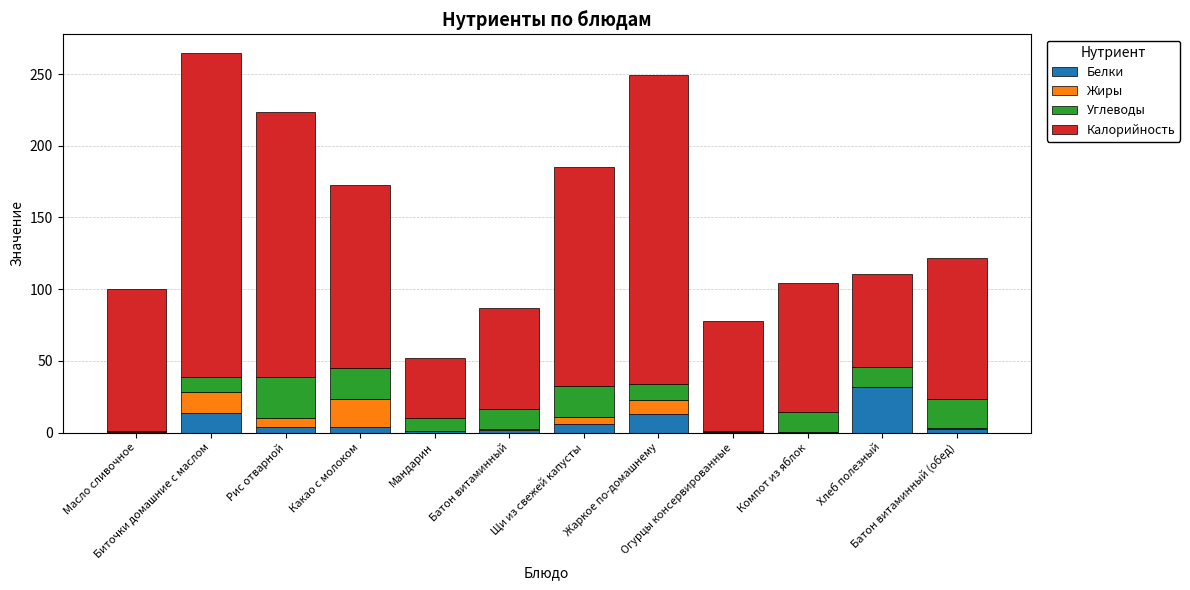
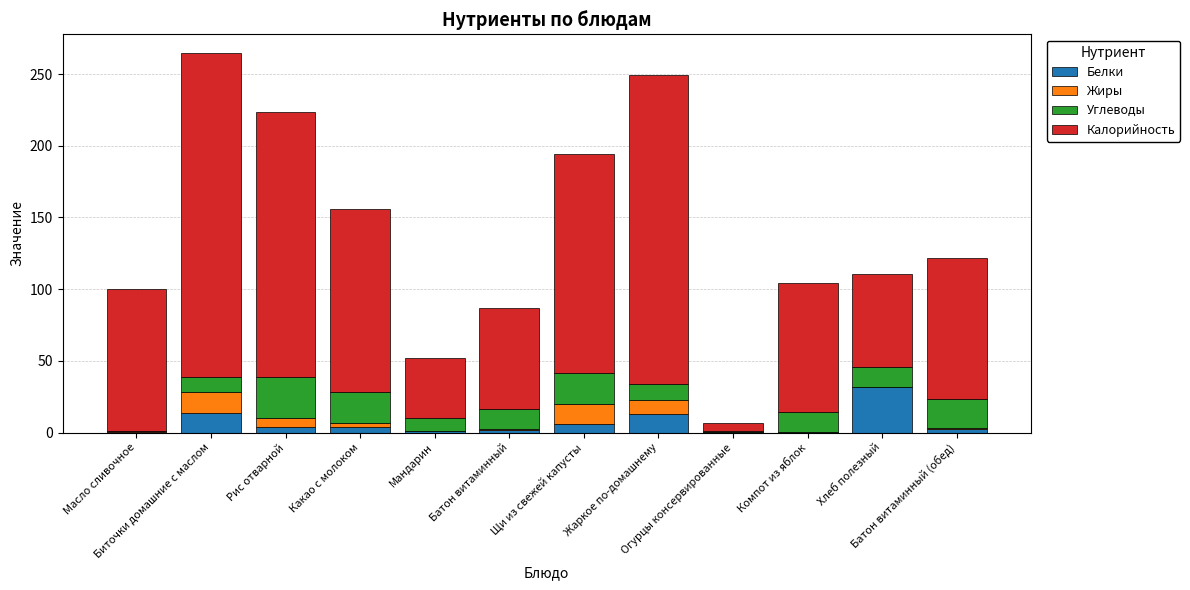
Жиры, Какао с молоком: 20 -> 3
Жиры, Щи из свежей капусты: 5 -> 14
Калорийность, Огурцы консервированные: 77 -> 6
